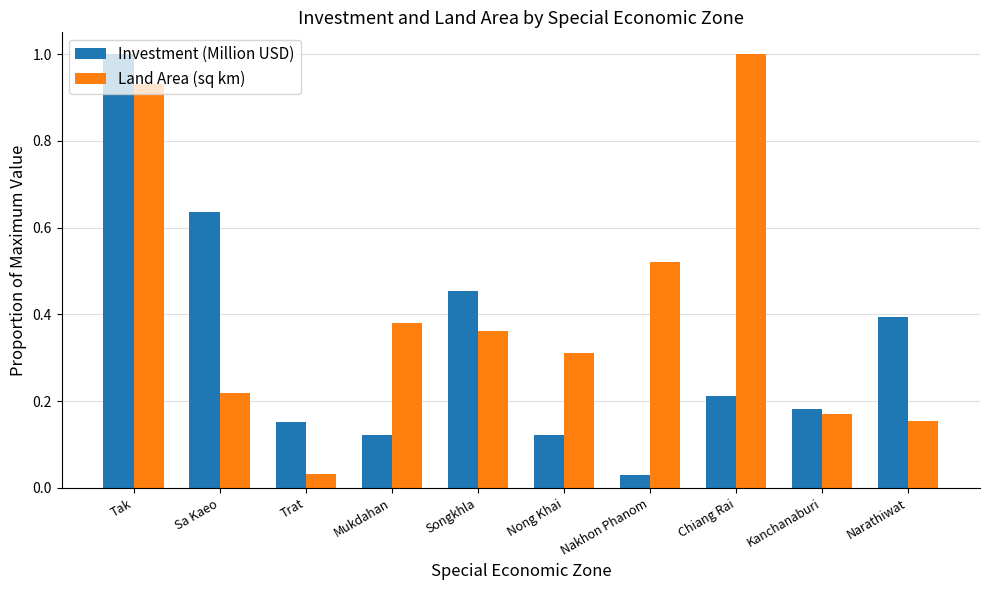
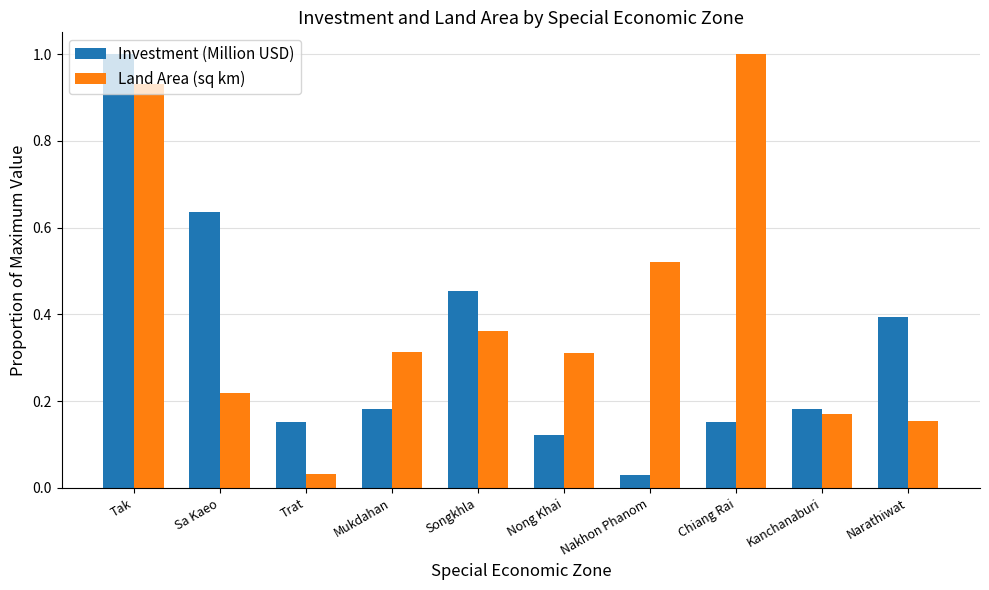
Investment (Million USD), Mukdahan: 0.12 -> 0.18
Land Area (sq km), Mukdahan: 0.38 -> 0.31
Investment (Million USD), Chiang Rai: 0.21 -> 0.15
